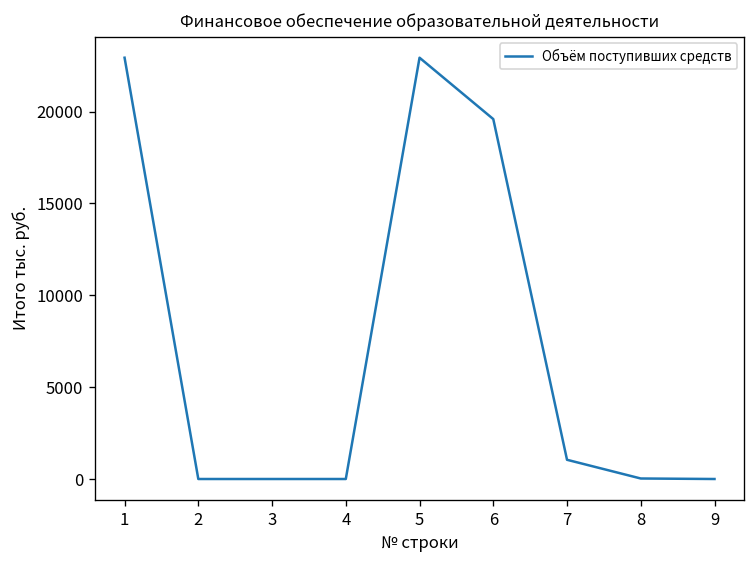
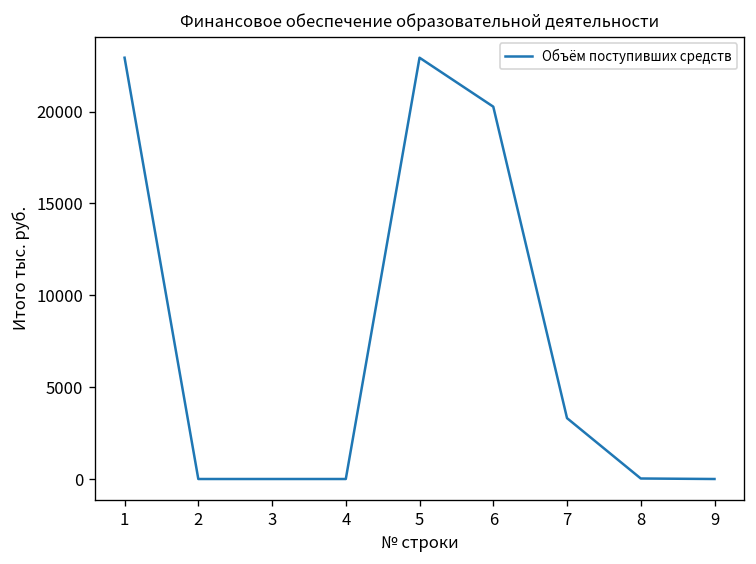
6: 19600 -> 20300
7: 1000 -> 3300
